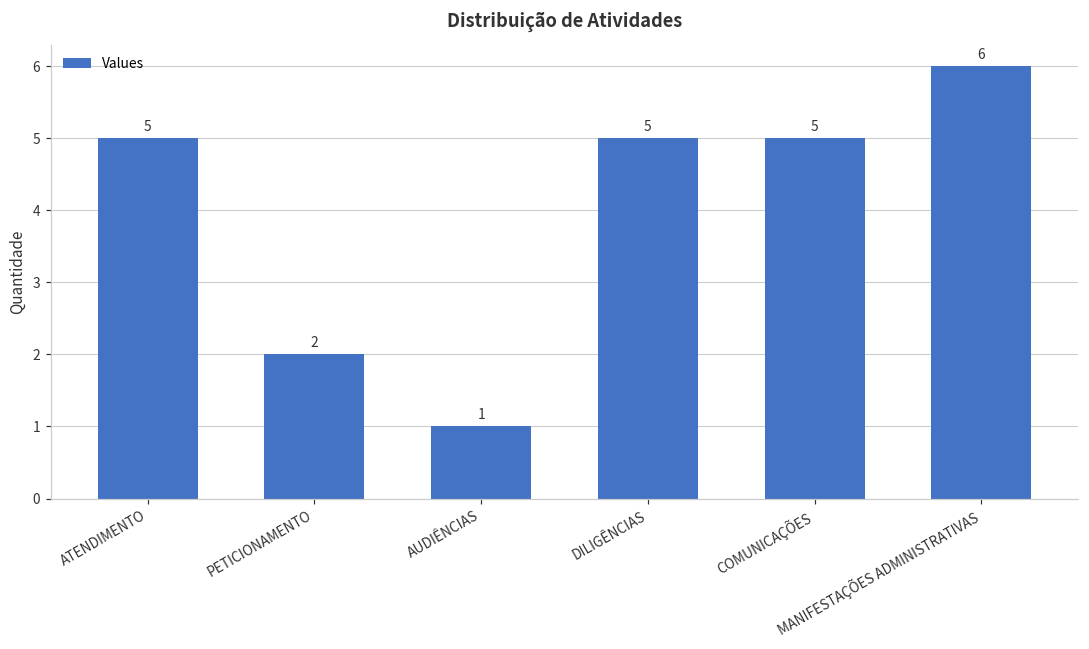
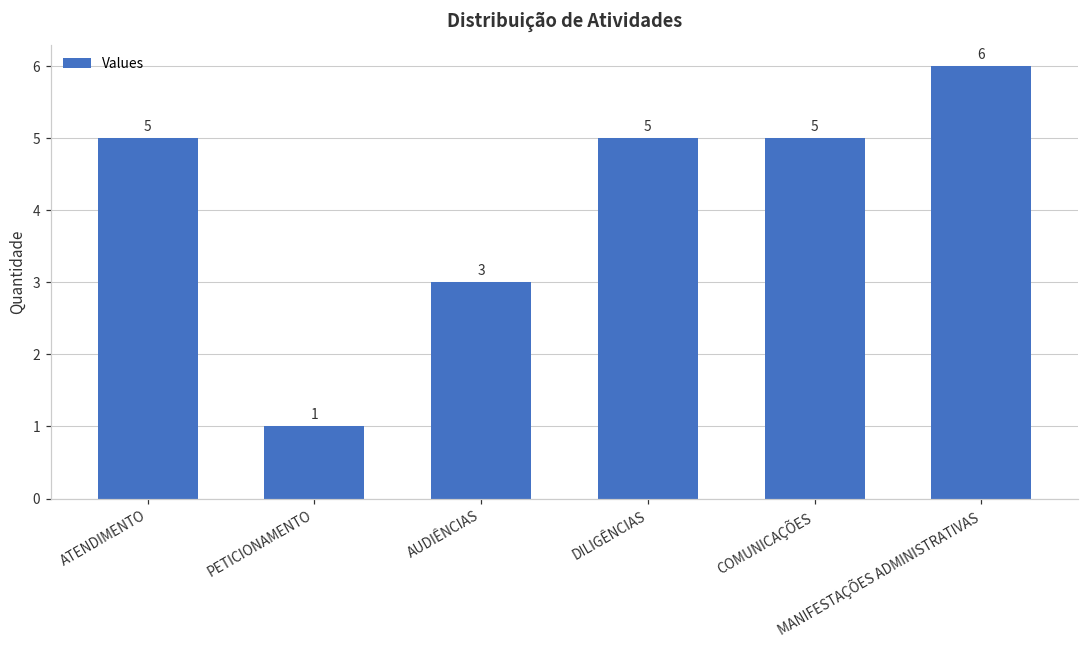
PETICIONAMENTO: 2 -> 1
AUDIÊNCIAS: 1 -> 3
